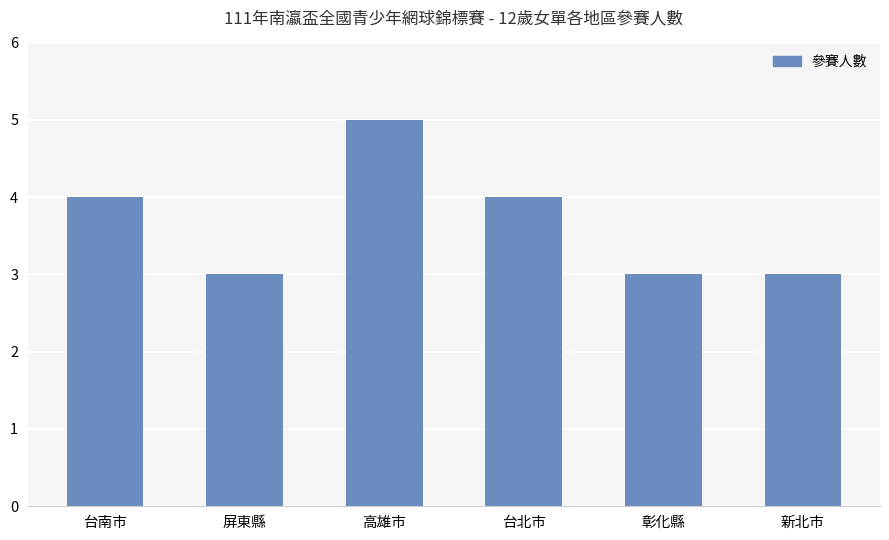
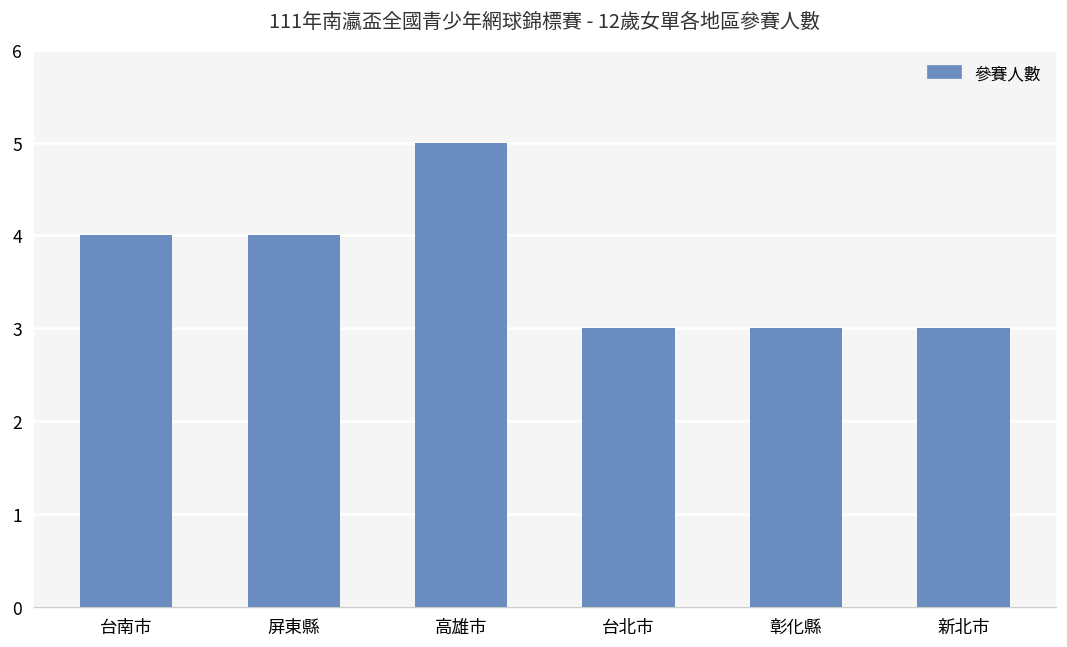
屏東縣: 3 -> 4
台北市: 4 -> 3
